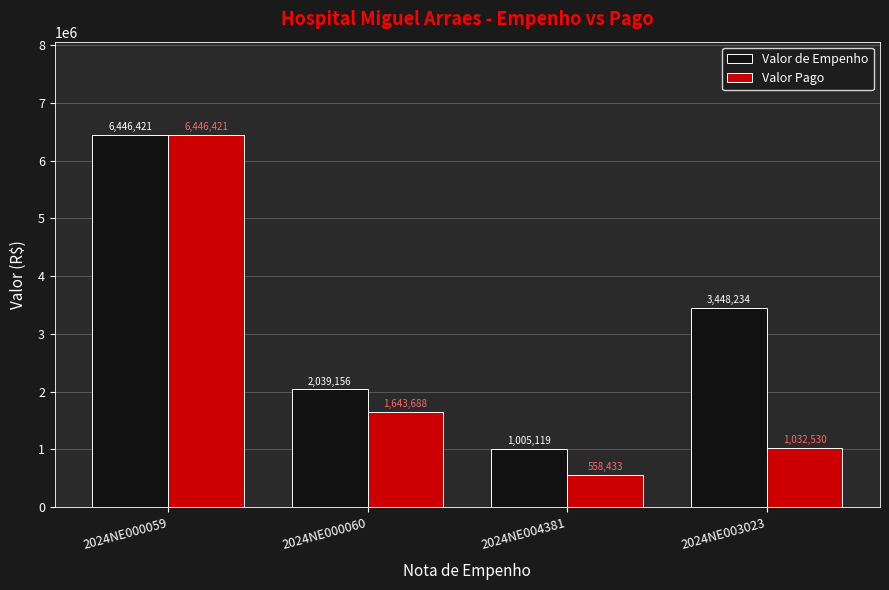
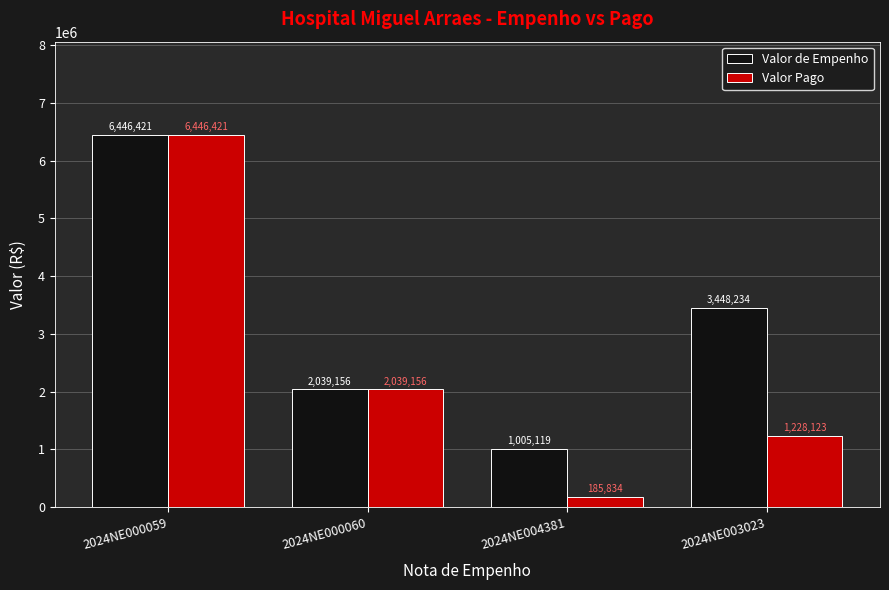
Valor Pago, 2024NE000060: 1,643,688 -> 2,039,156
Valor Pago, 2024NE004381: 558,433 -> 185,834
Valor Pago, 2024NE003023: 1,032,530 -> 1,228,123
